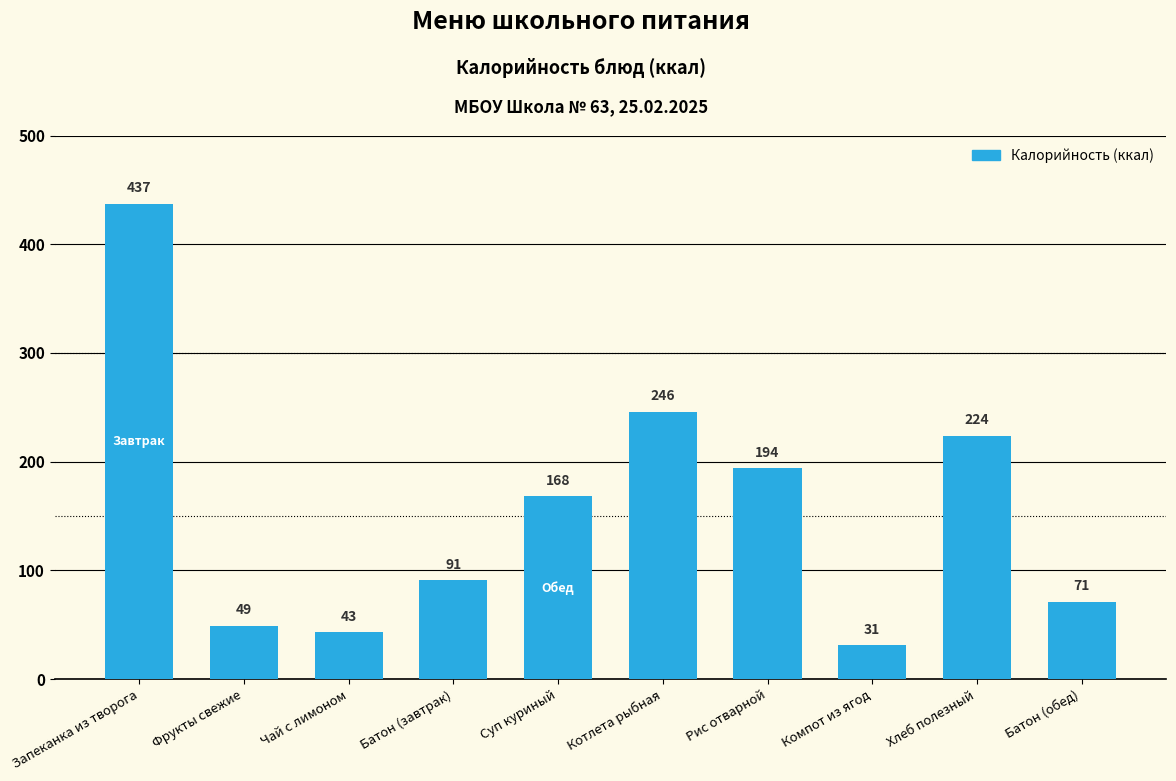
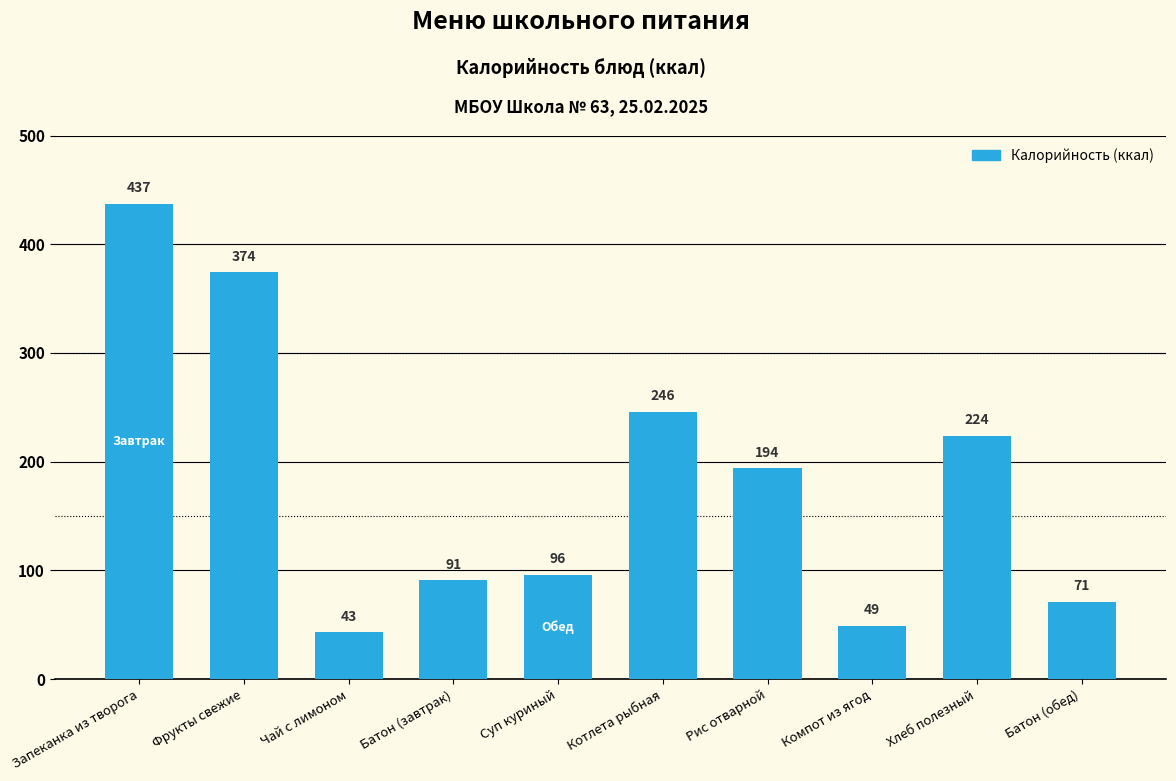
Фрукты свежие: 49 -> 374
Суп куриный: 168 -> 96
Компот из ягод: 31 -> 49
